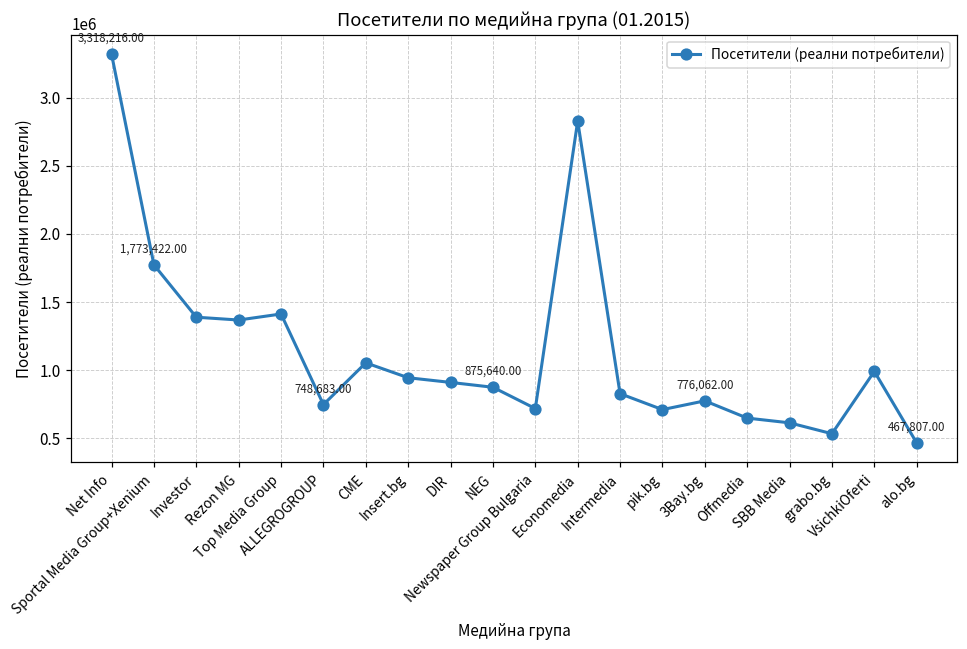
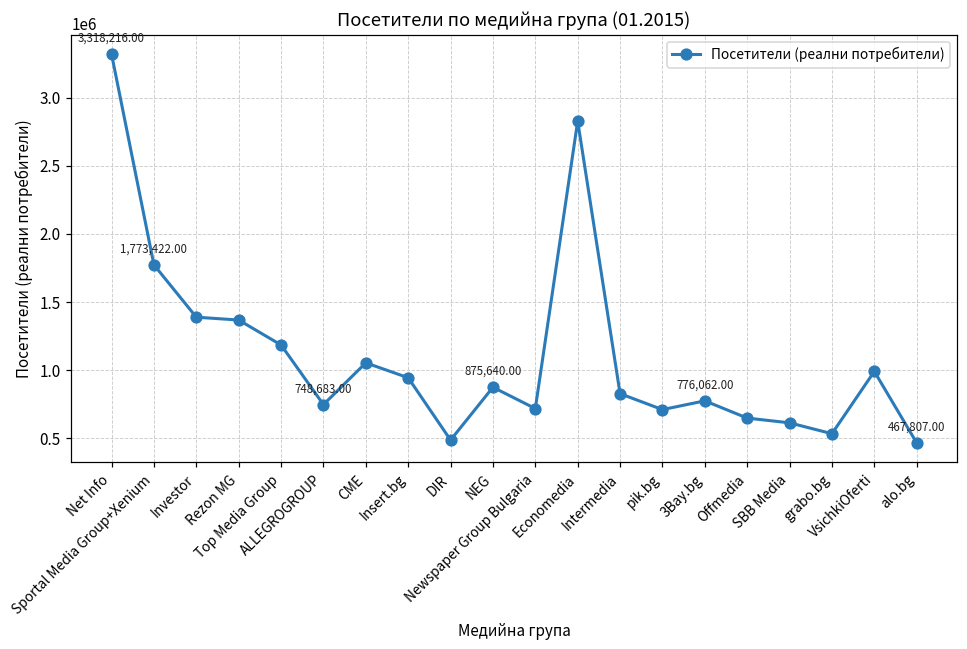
Top Media Group: 1410000 -> 1190000
DIR: 910000 -> 490000
